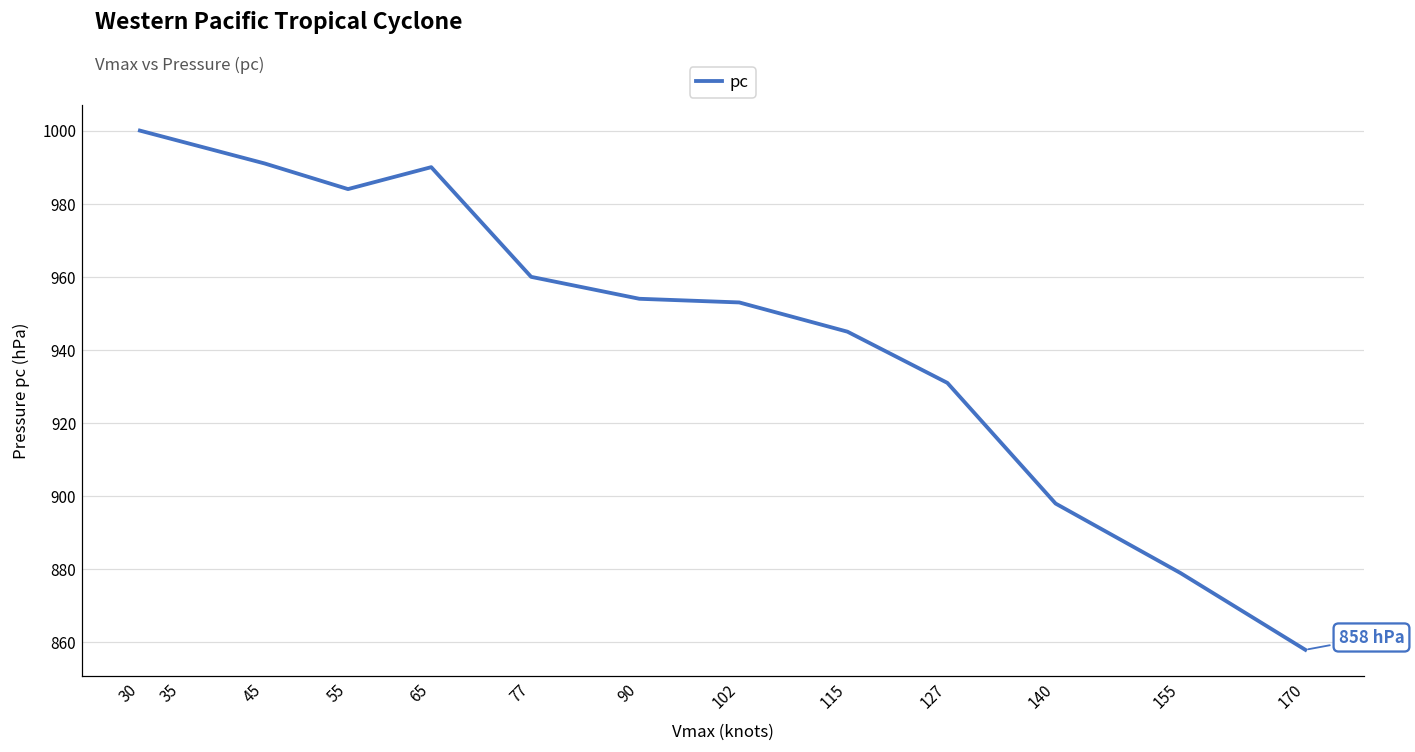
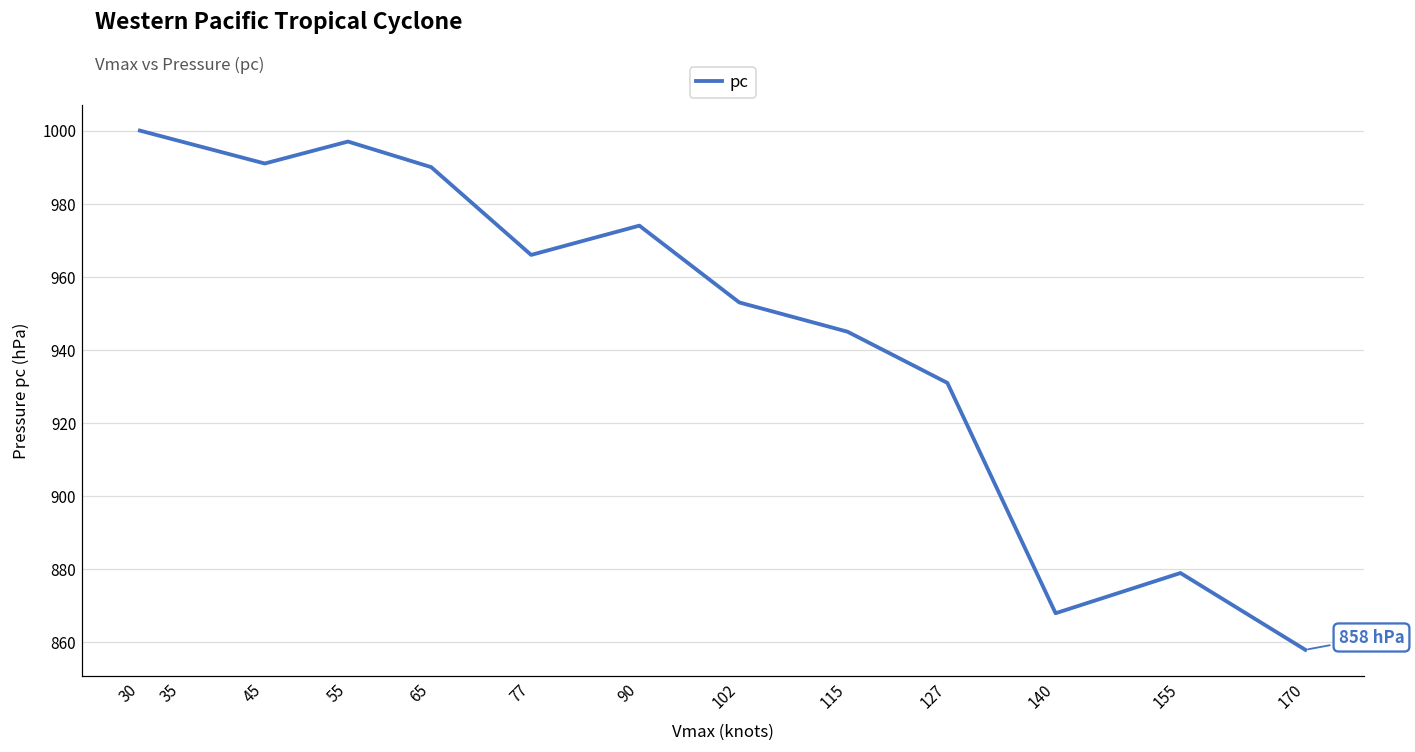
55: 984 -> 997
77: 960 -> 966
90: 954 -> 974
140: 898 -> 868
